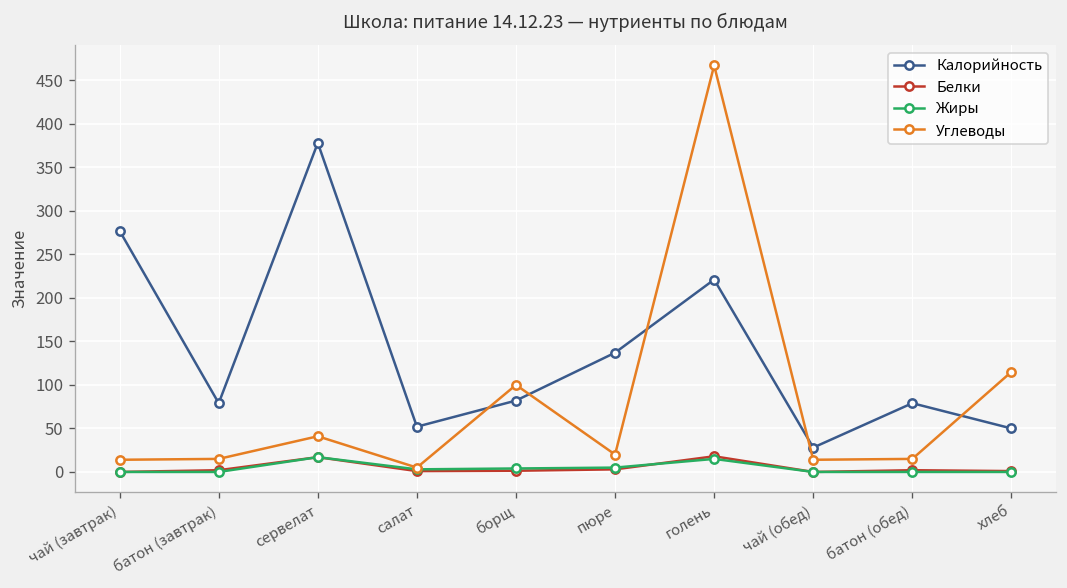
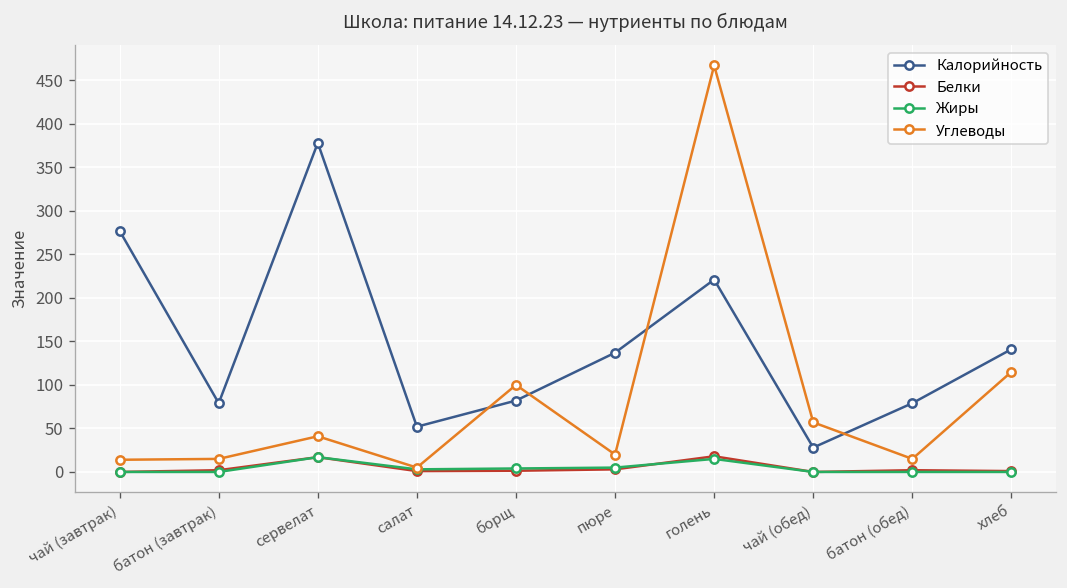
Углеводы, чай (обед): 10 -> 60
Калорийность, хлеб: 50 -> 140
